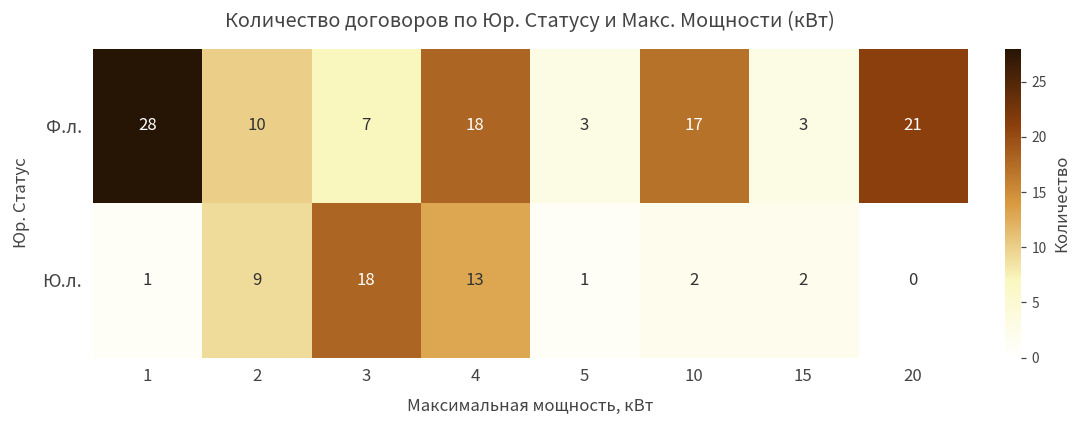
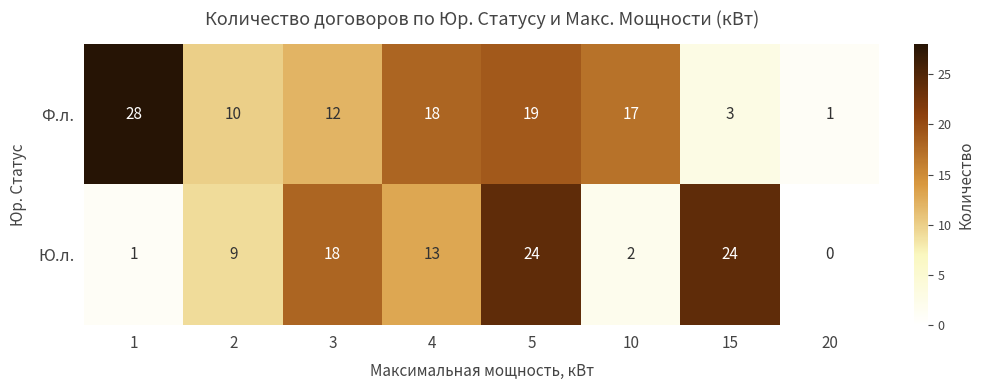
Ф.л., 3: 7 -> 12
Ф.л., 5: 3 -> 19
Ф.л., 20: 21 -> 1
Ю.л., 5: 1 -> 24
Ю.л., 15: 2 -> 24
